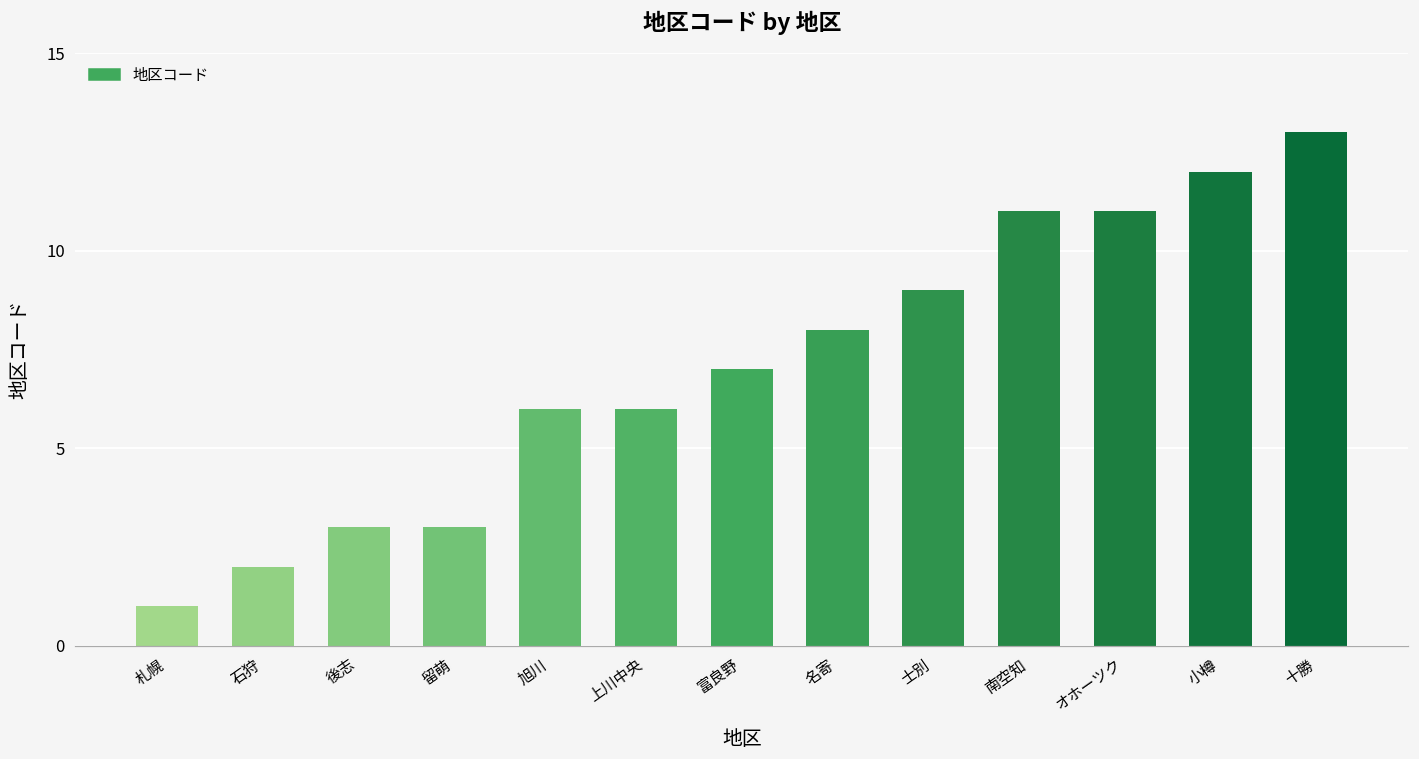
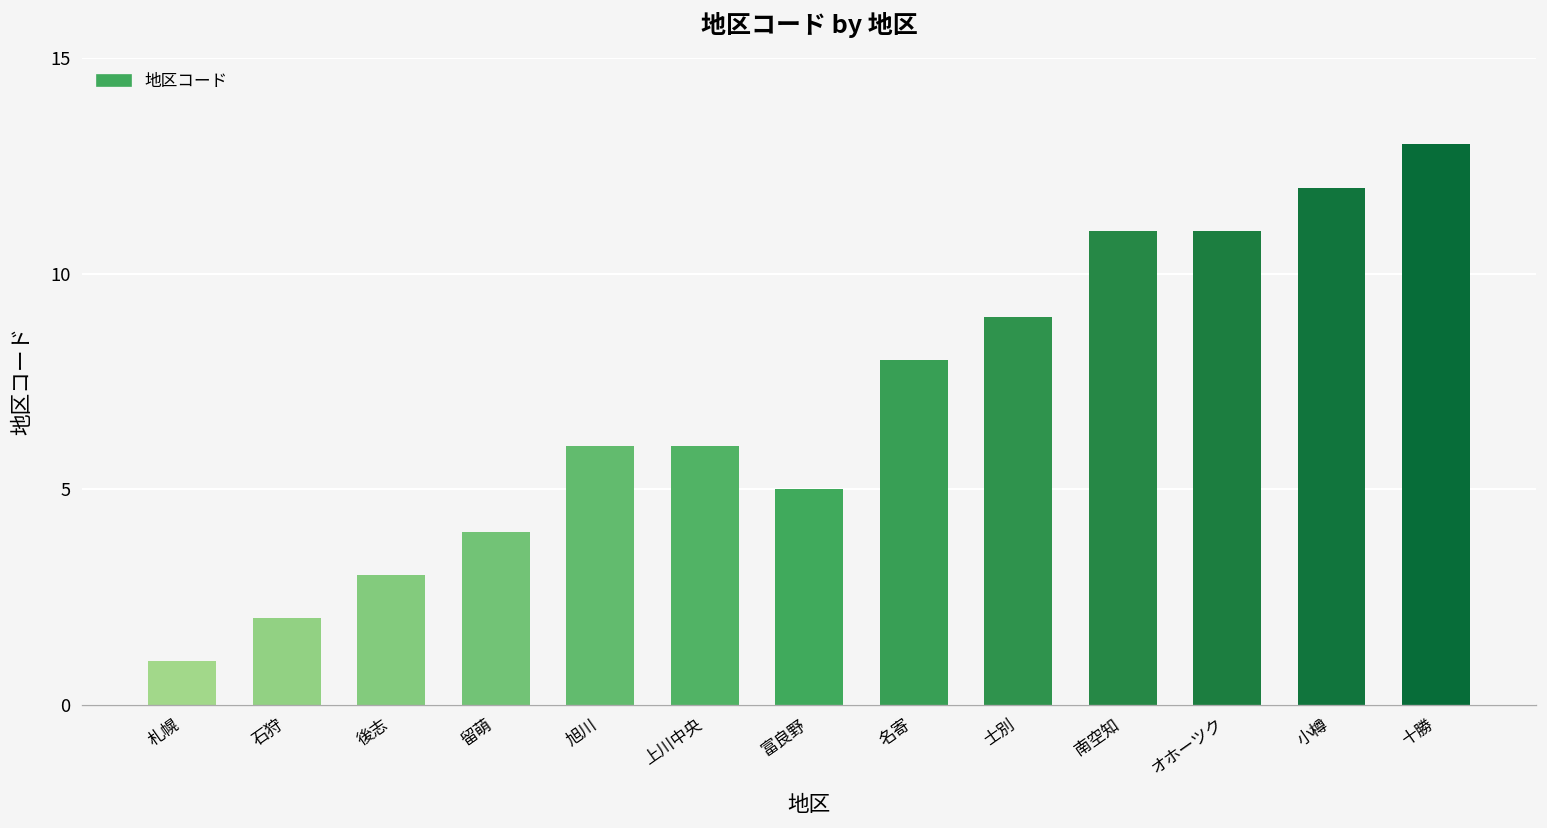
留萌: 3 -> 4
富良野: 7 -> 5
